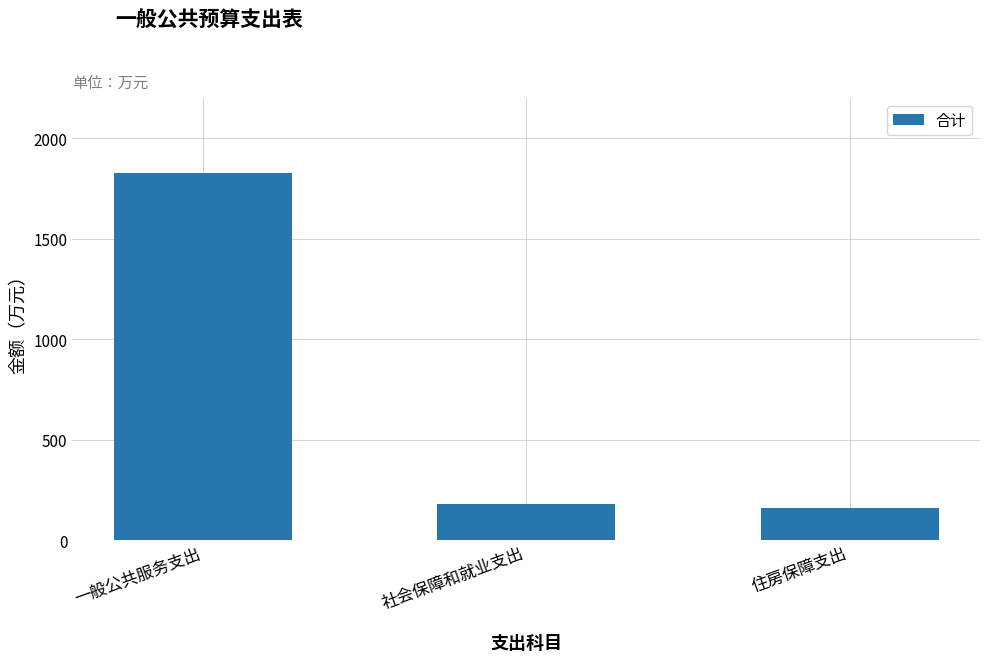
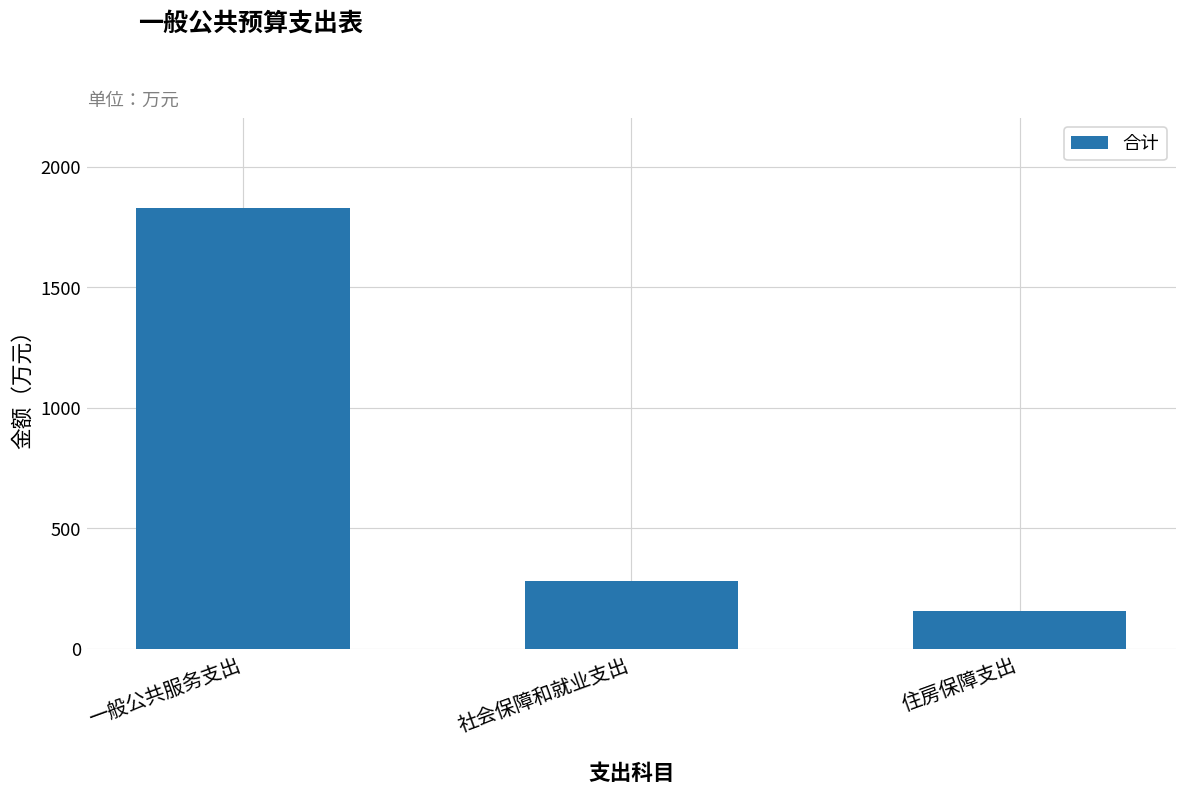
社会保障和就业支出: 180 -> 280
